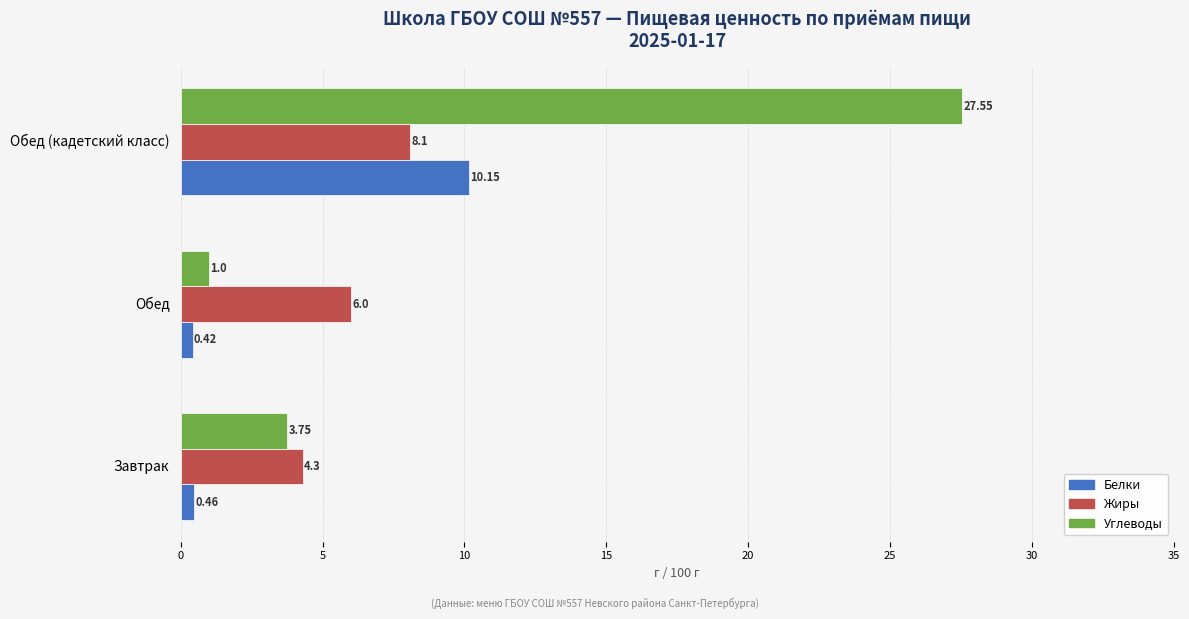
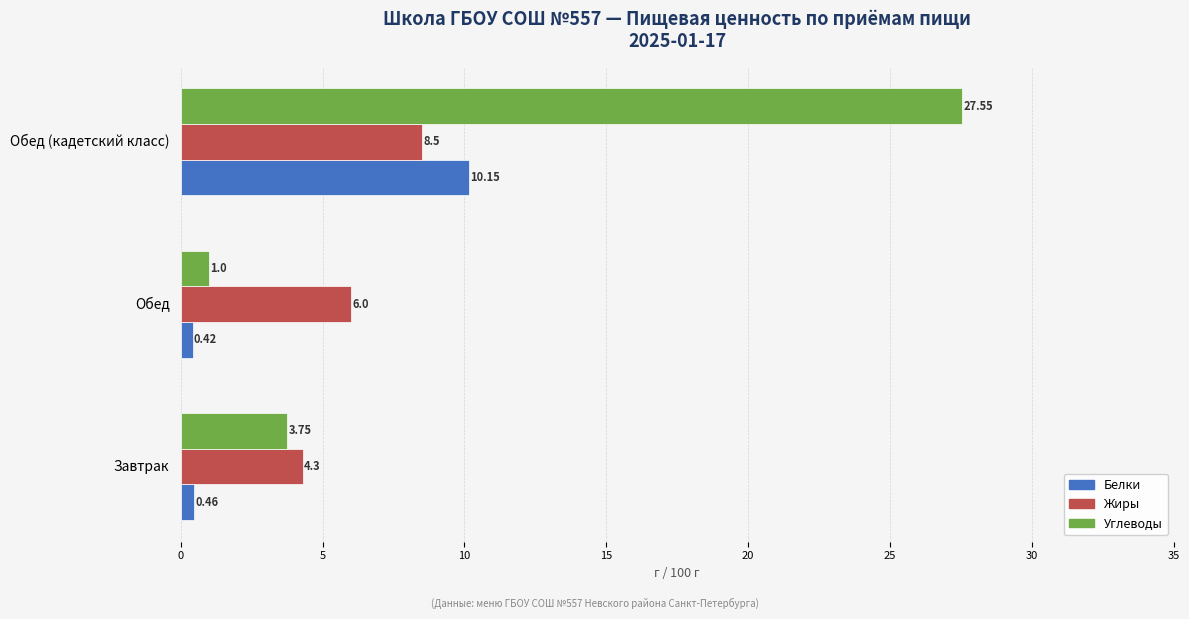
Жиры, Обед (кадетский класс): 8.1 -> 8.5
